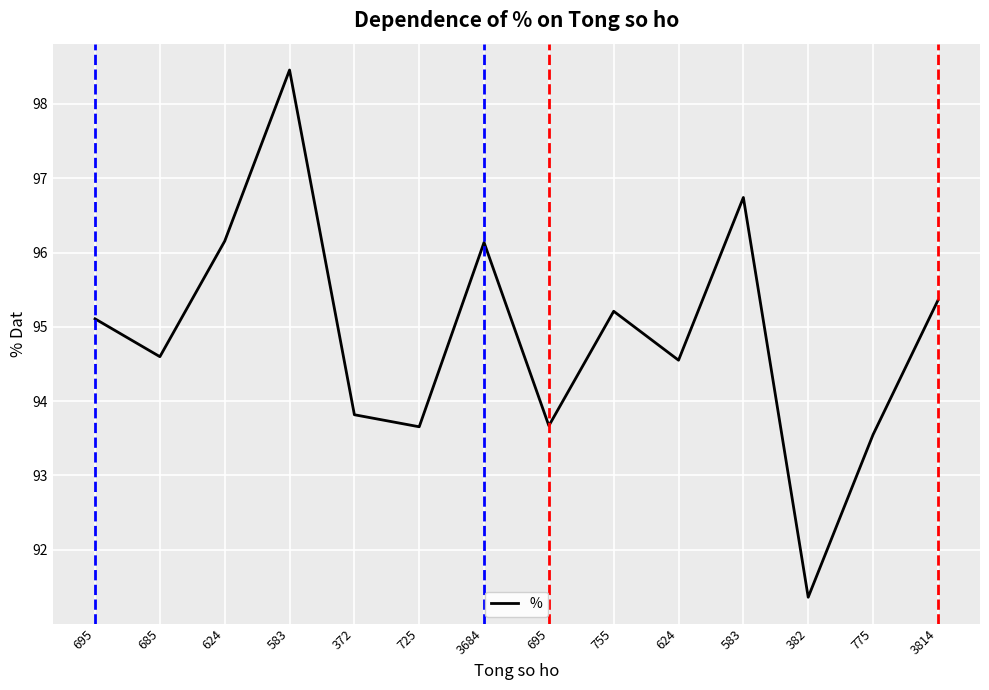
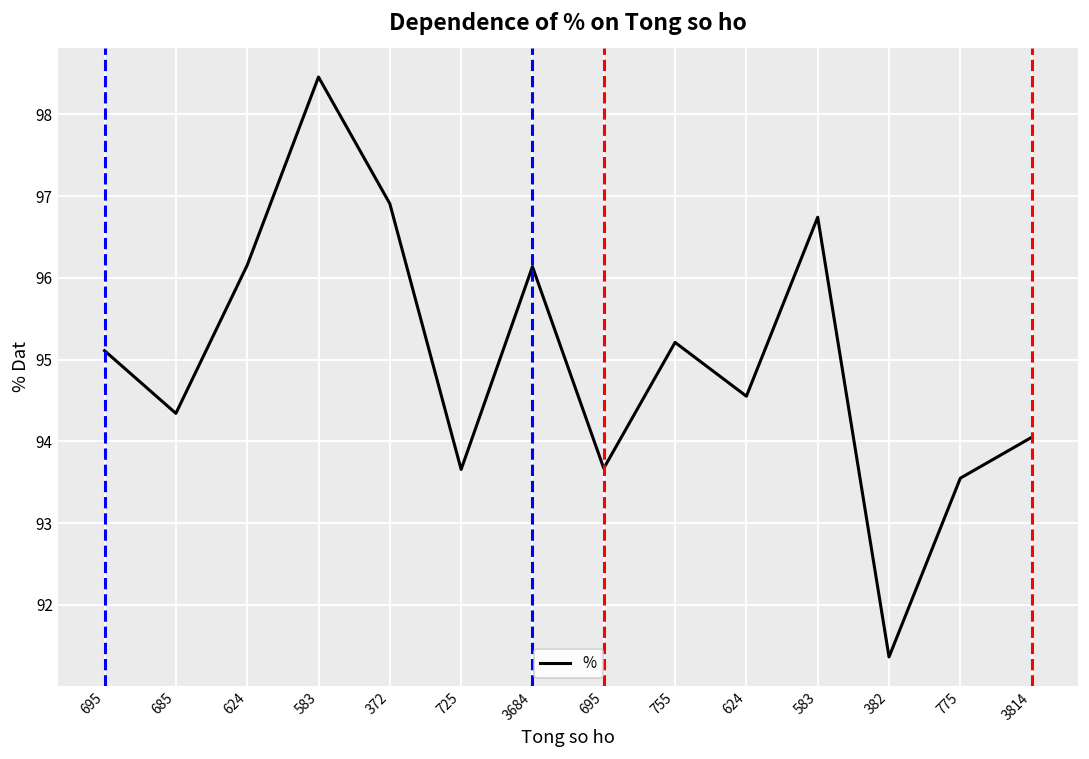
685: 94.6 -> 94.3
372: 93.8 -> 96.9
3814: 95.4 -> 94.0
